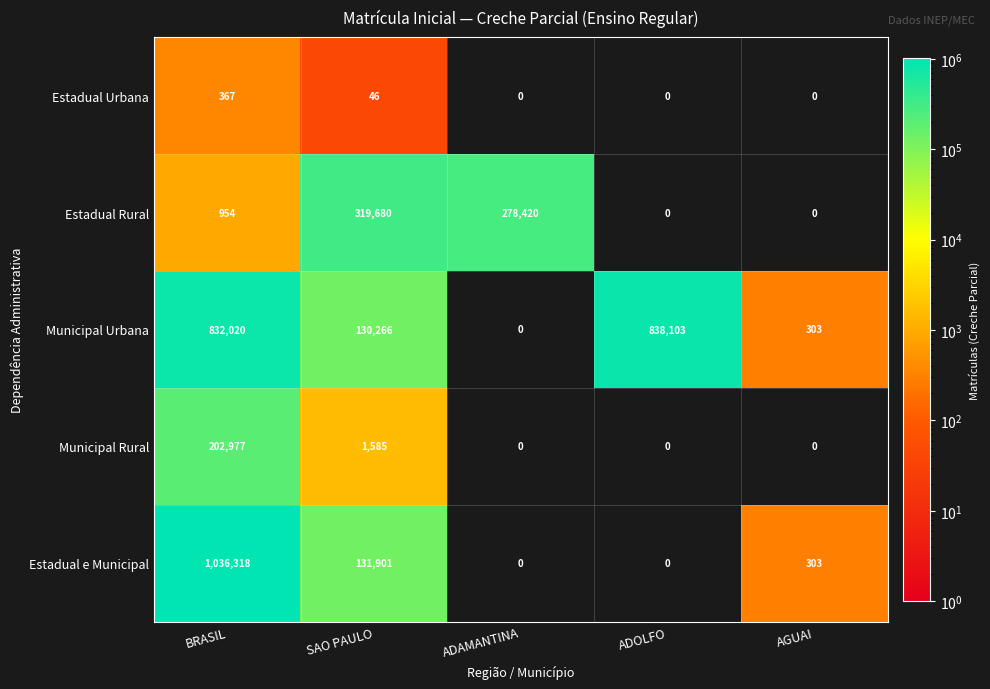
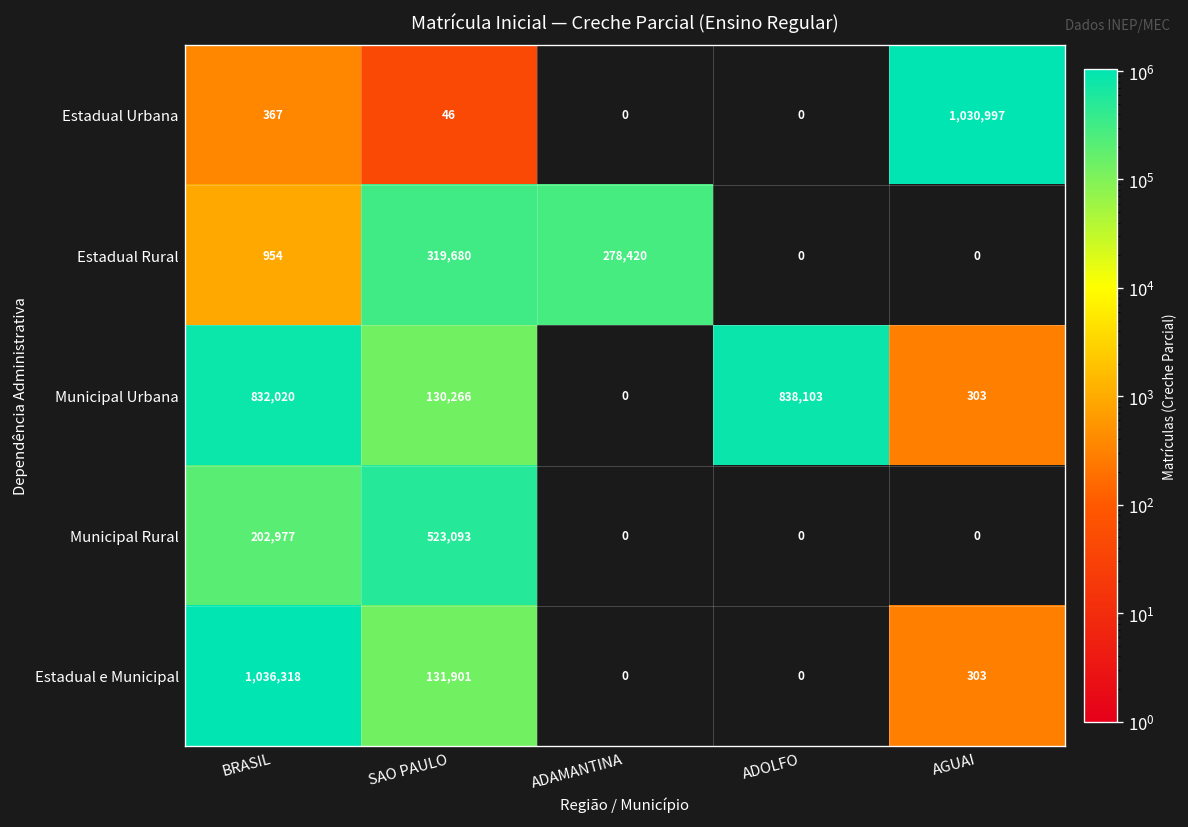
Estadual Urbana, AGUAI: 0 -> 1,030,997
Municipal Rural, SAO PAULO: 1,585 -> 523,093
